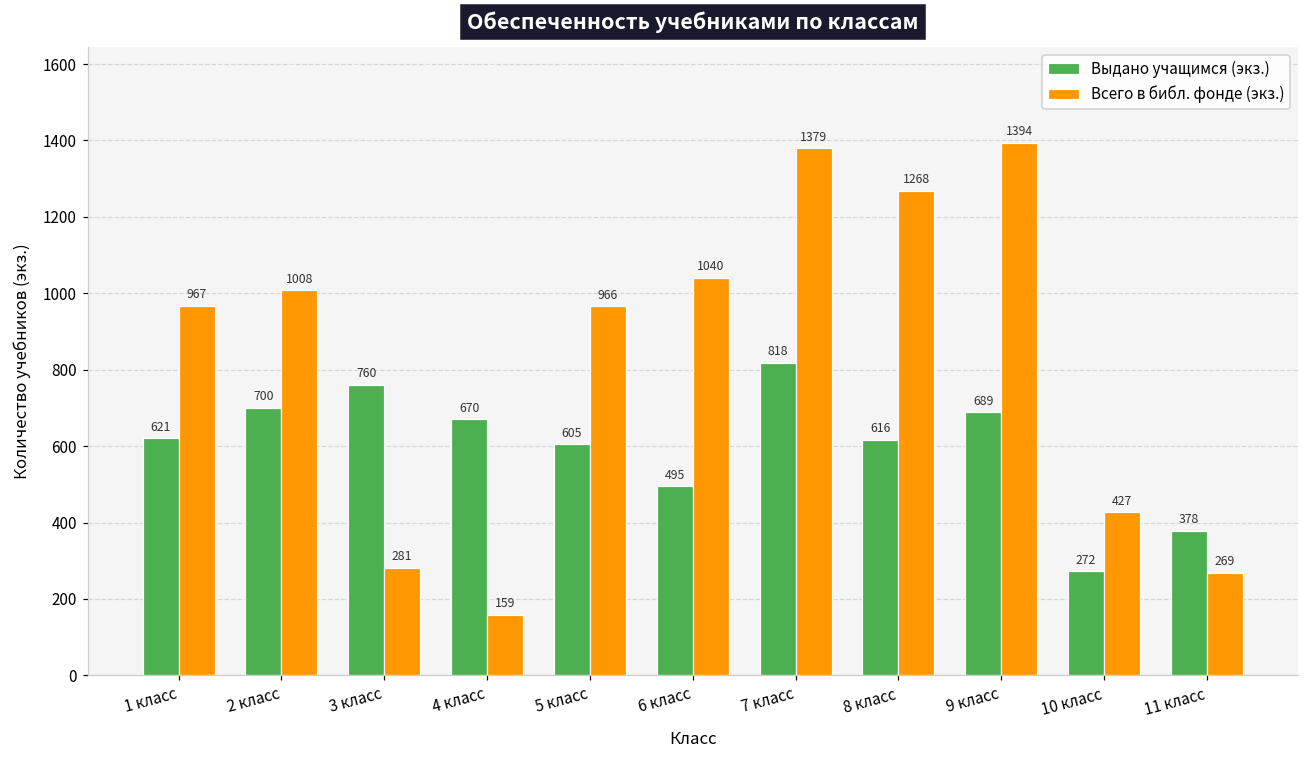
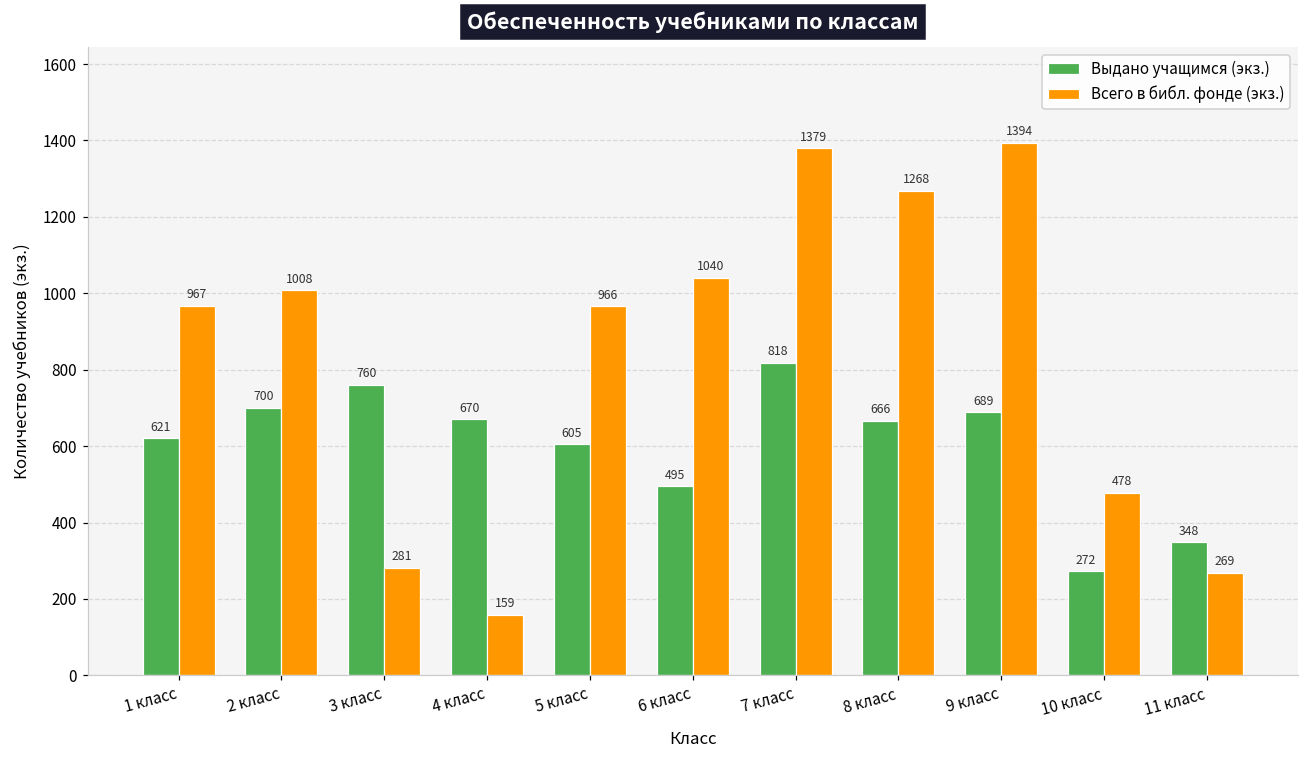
Выдано учащимся (экз.), 8 класс: 616 -> 666
Всего в библ. фонде (экз.), 10 класс: 427 -> 478
Выдано учащимся (экз.), 11 класс: 378 -> 348
